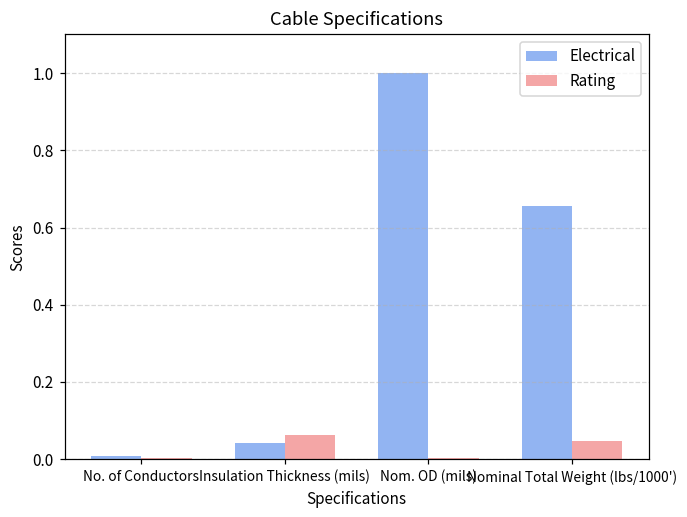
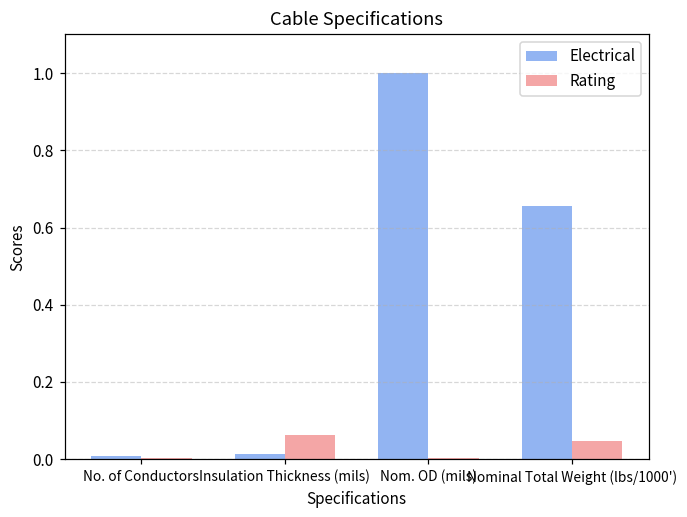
Electrical, Insulation Thickness (mils): 0.04 -> 0.01
